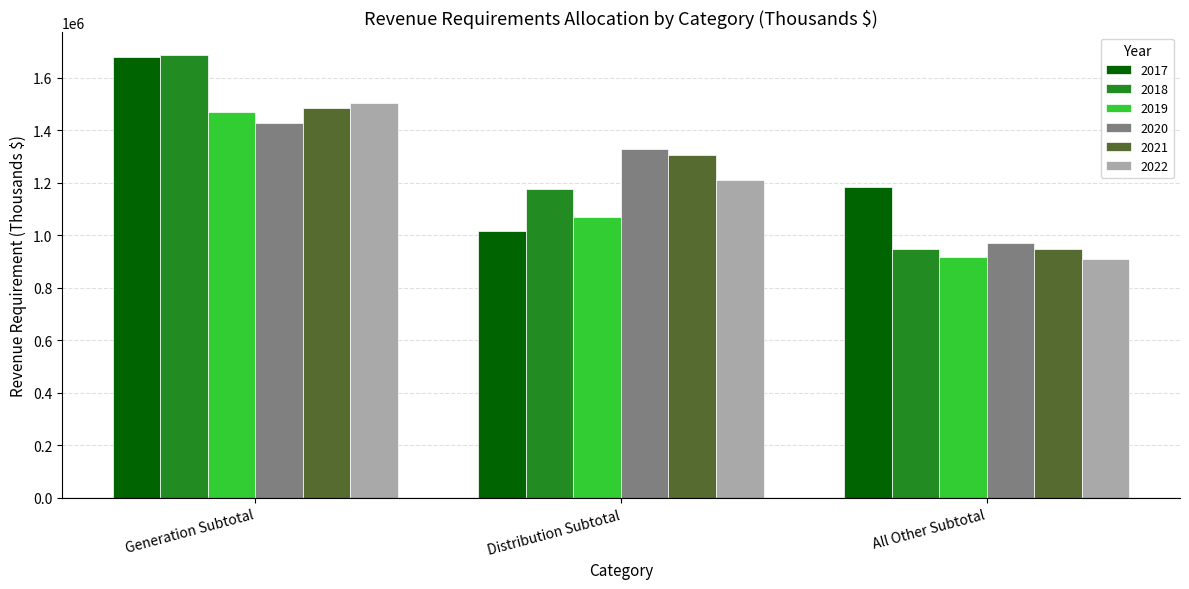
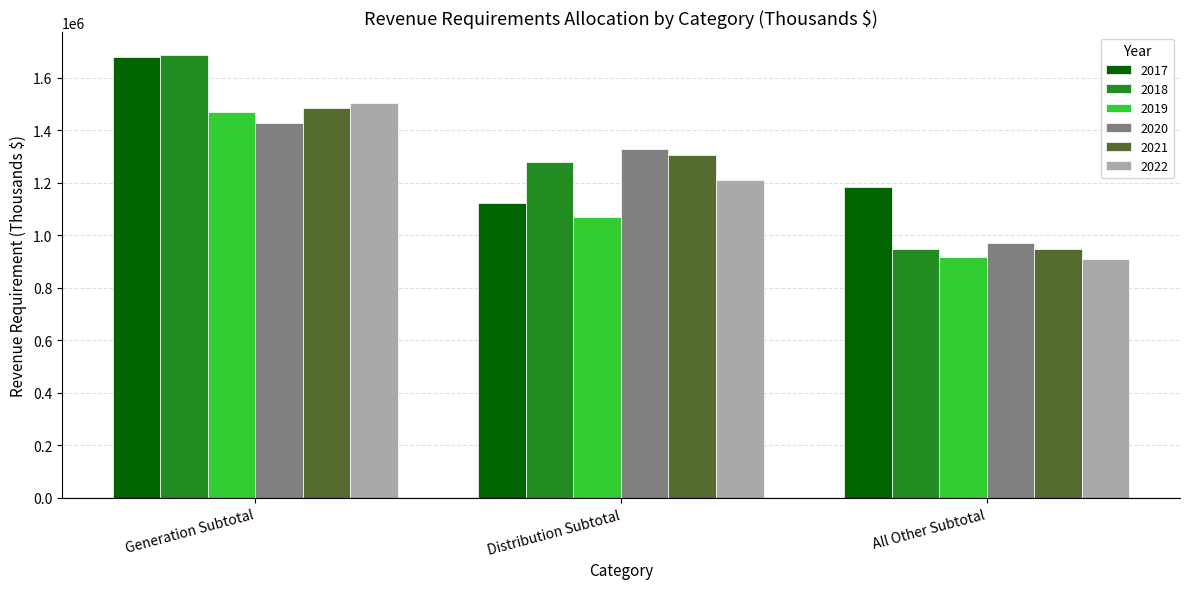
2017, Distribution Subtotal: 1020000 -> 1120000
2018, Distribution Subtotal: 1180000 -> 1280000
